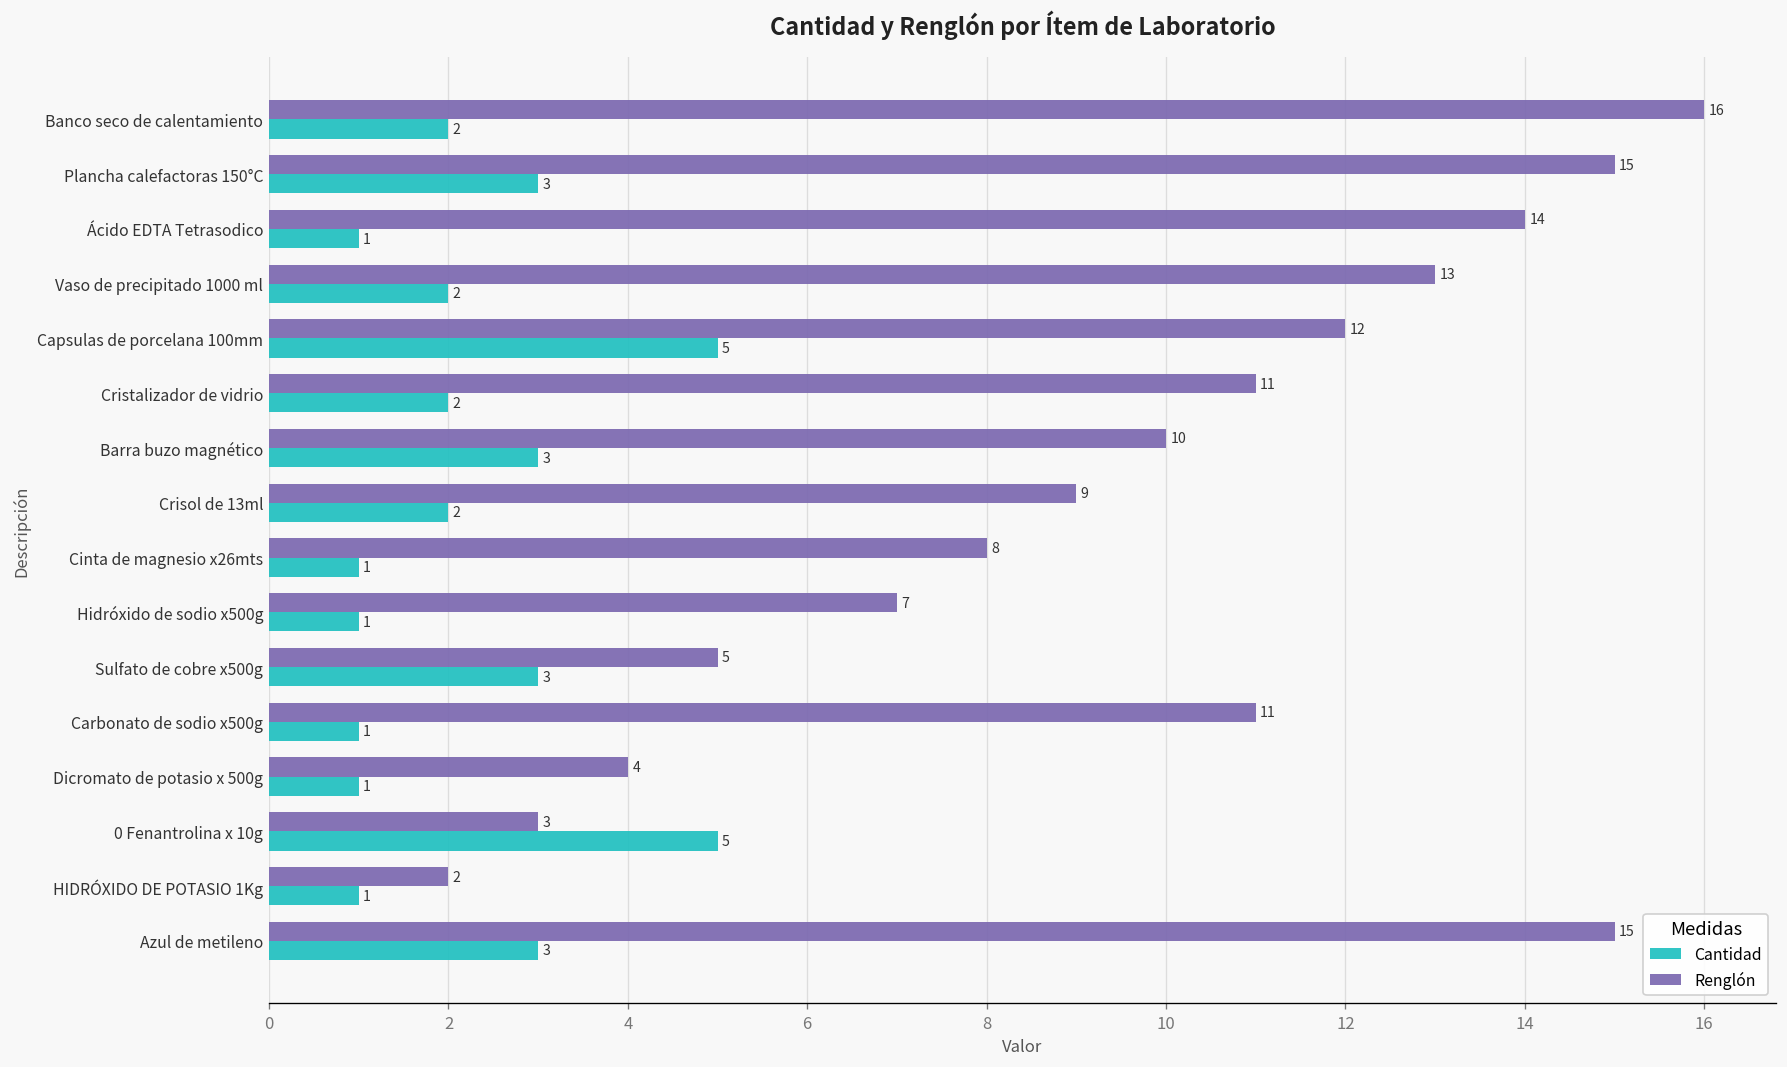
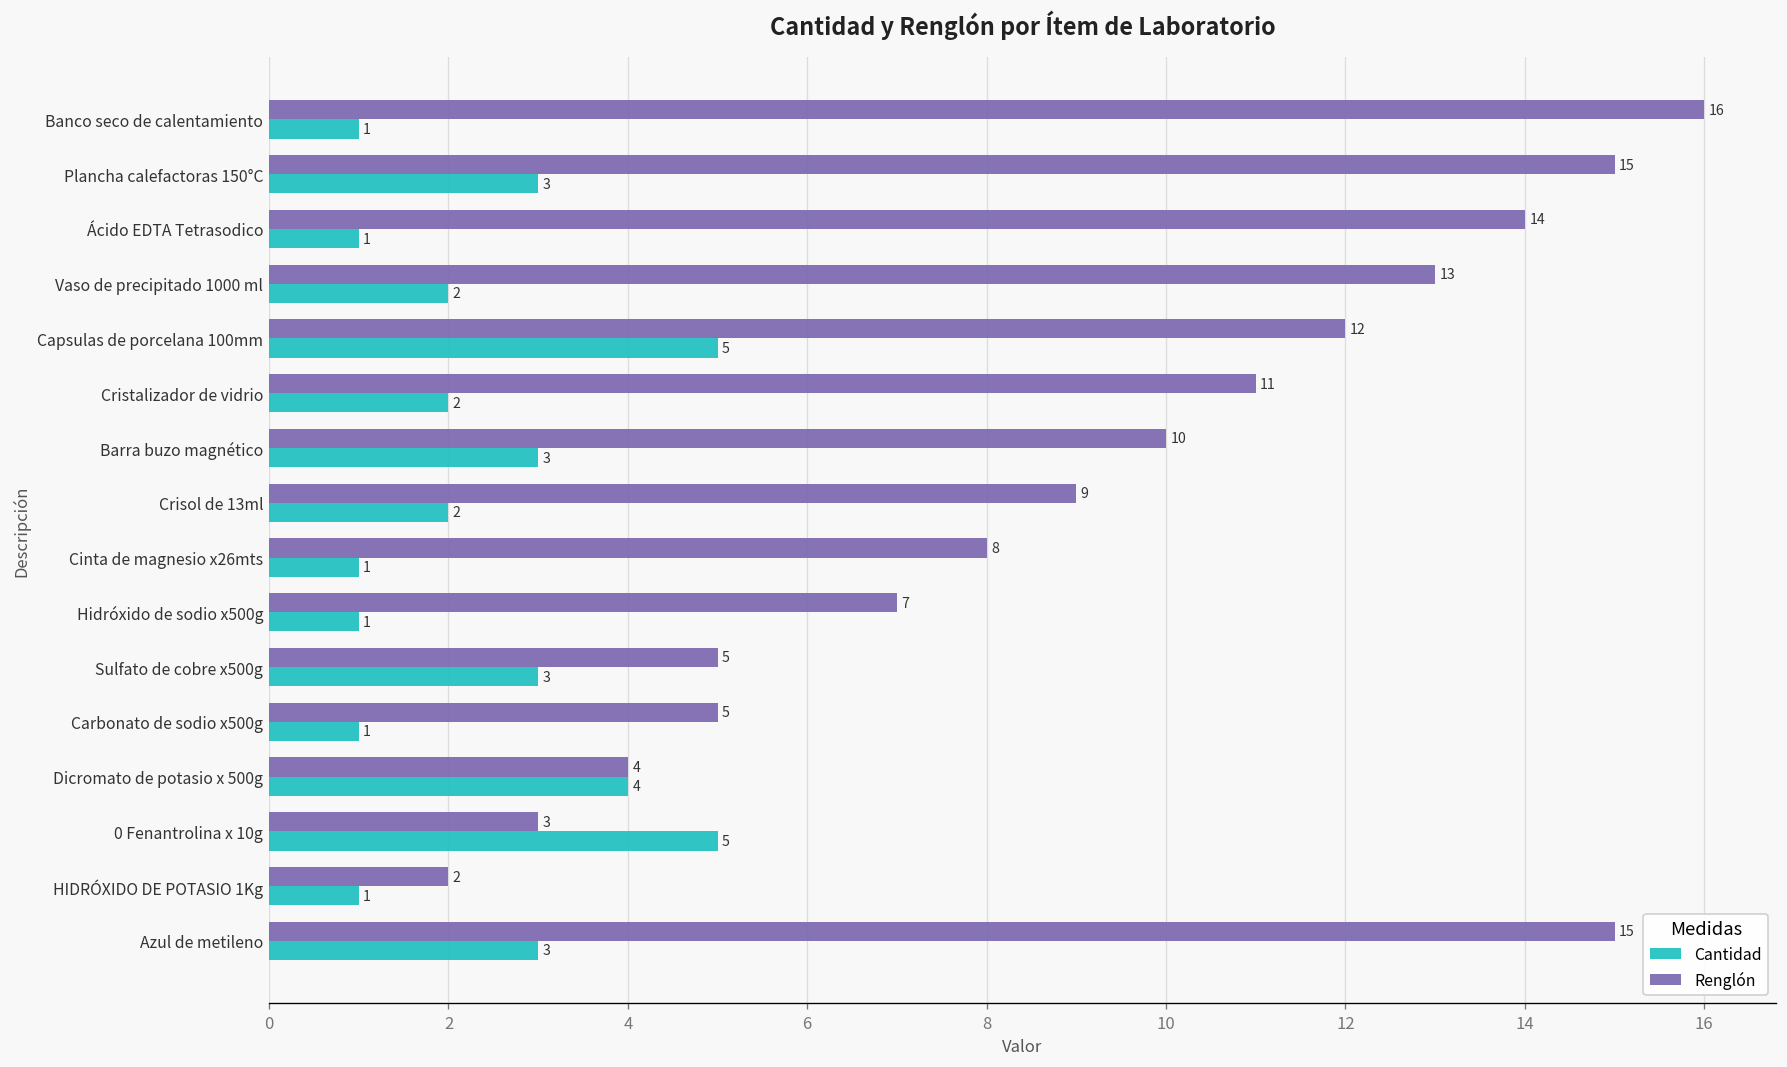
Cantidad, Banco seco de calentamiento: 2 -> 1
Renglón, Carbonato de sodio x500g: 11 -> 5
Cantidad, Dicromato de potasio x 500g: 1 -> 4
